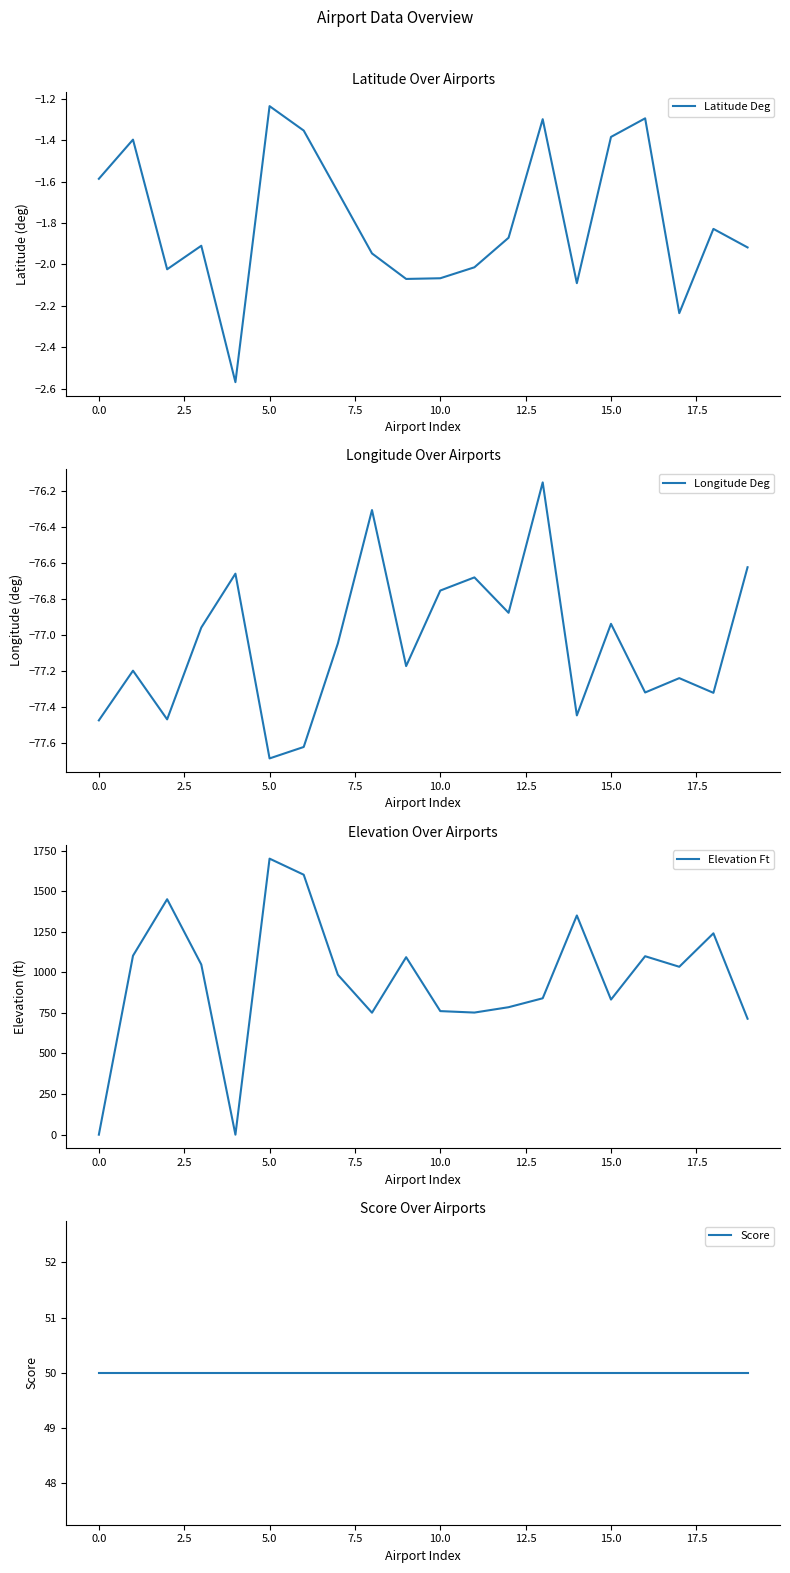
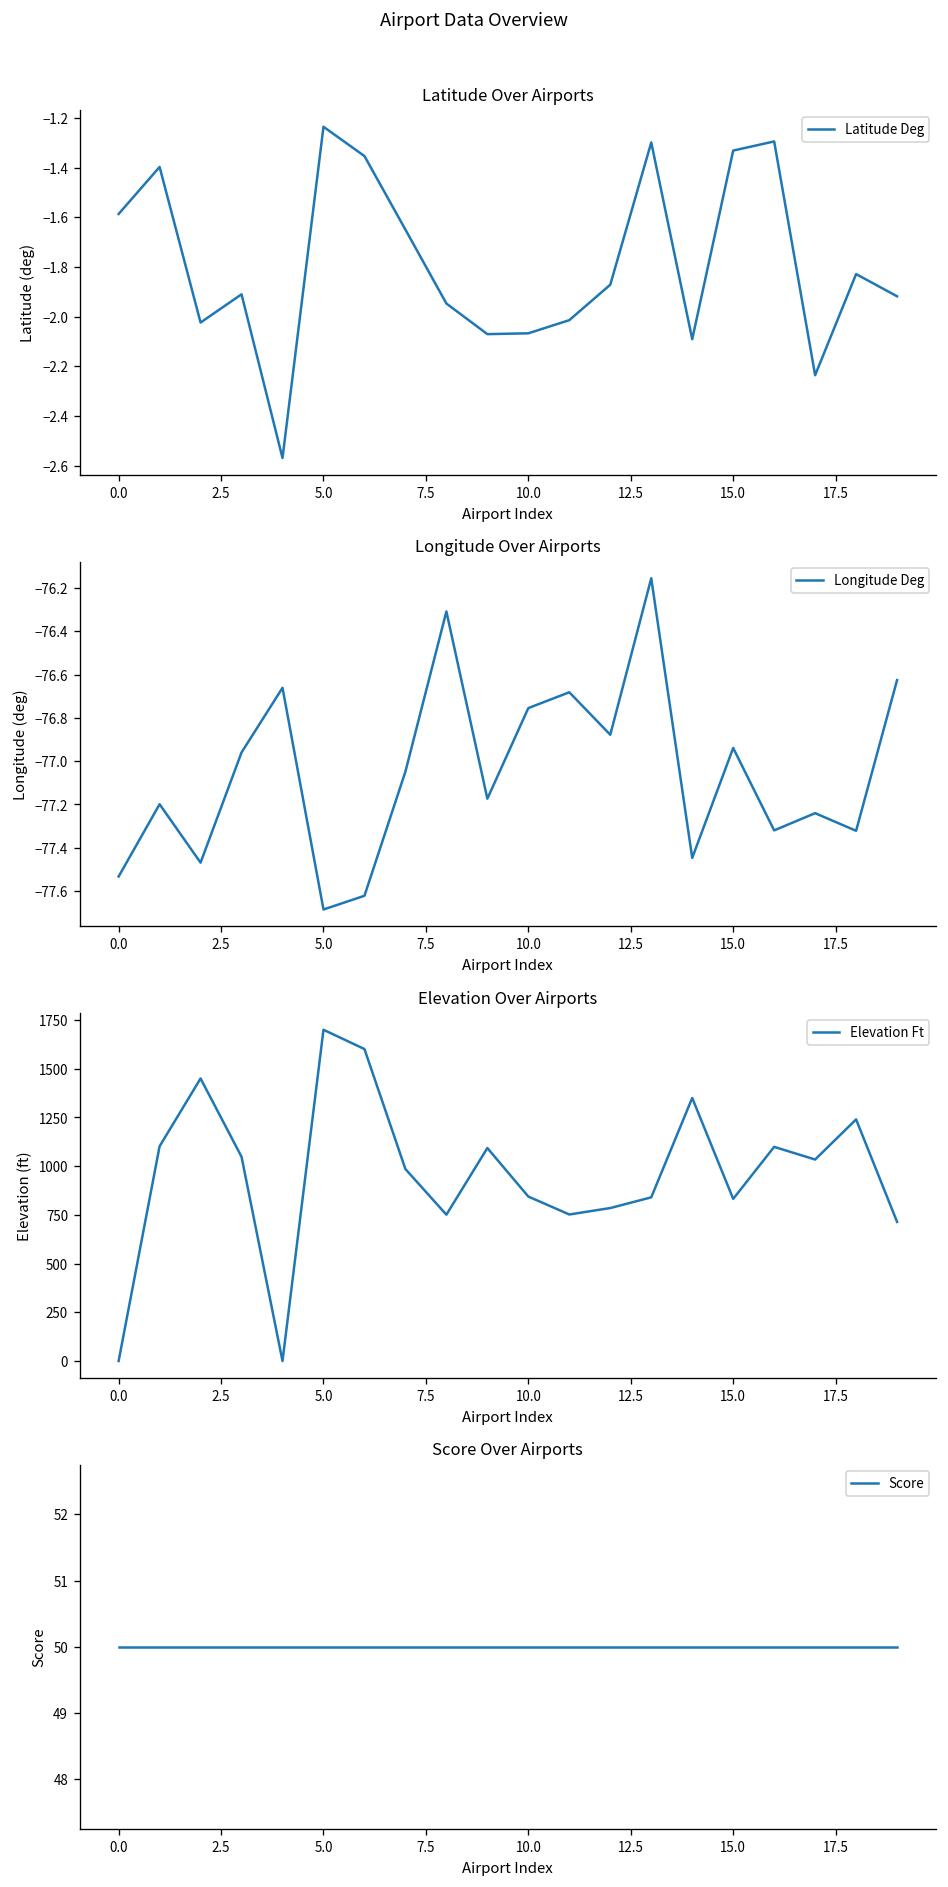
Latitude Over Airports, 15.0: -1.38 -> -1.33
Longitude Over Airports, 0.0: -77.47 -> -77.53
Elevation Over Airports, 10.0: 760 -> 840
